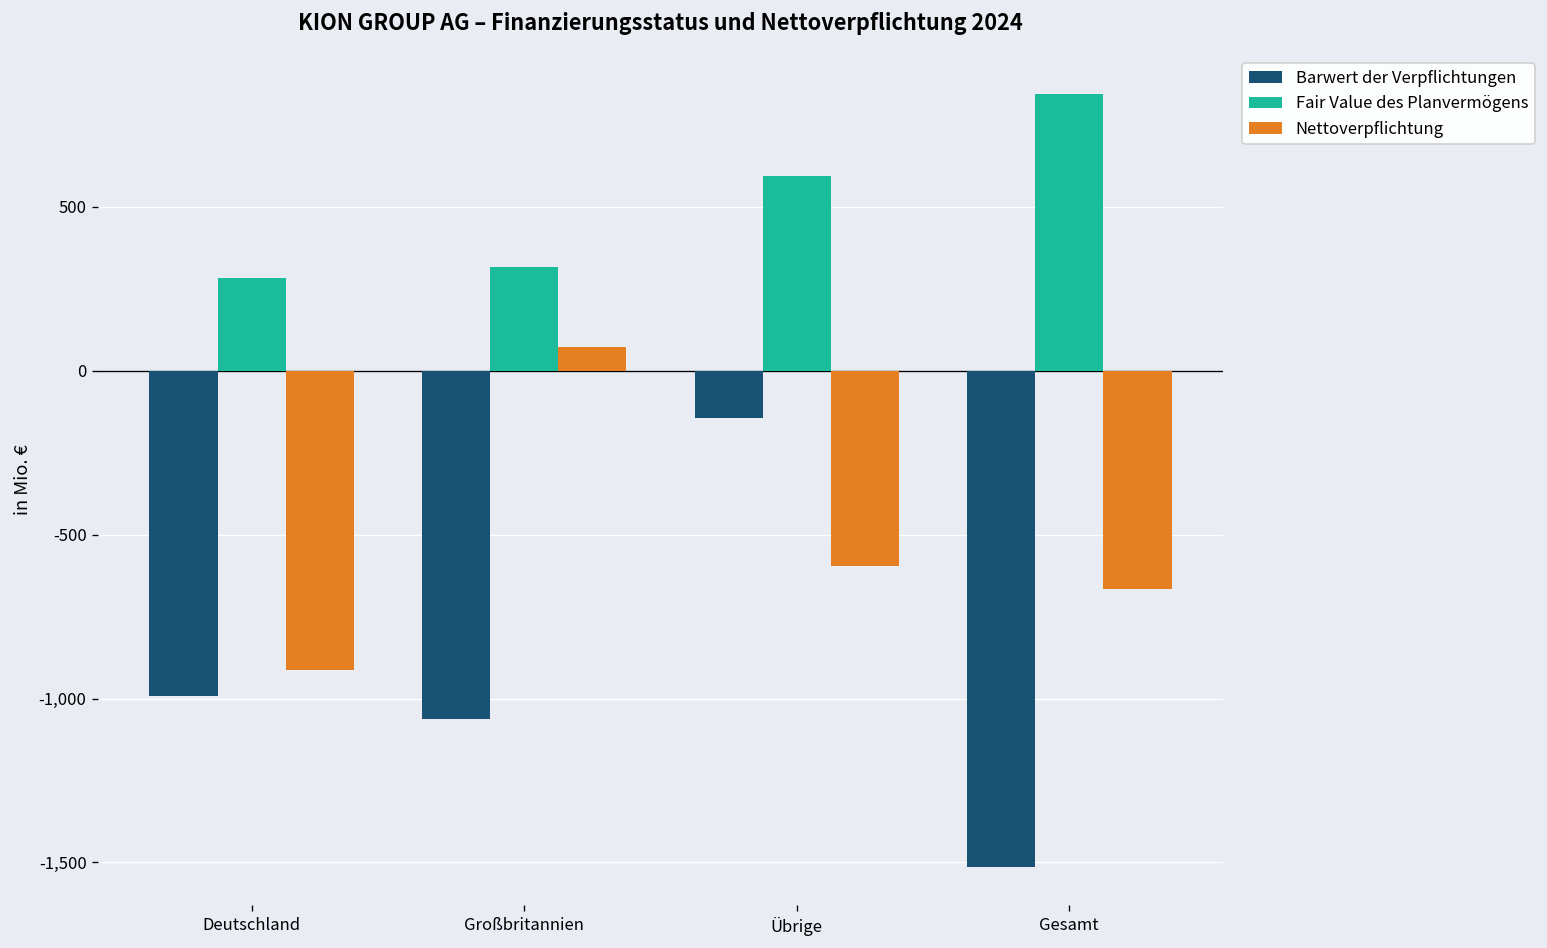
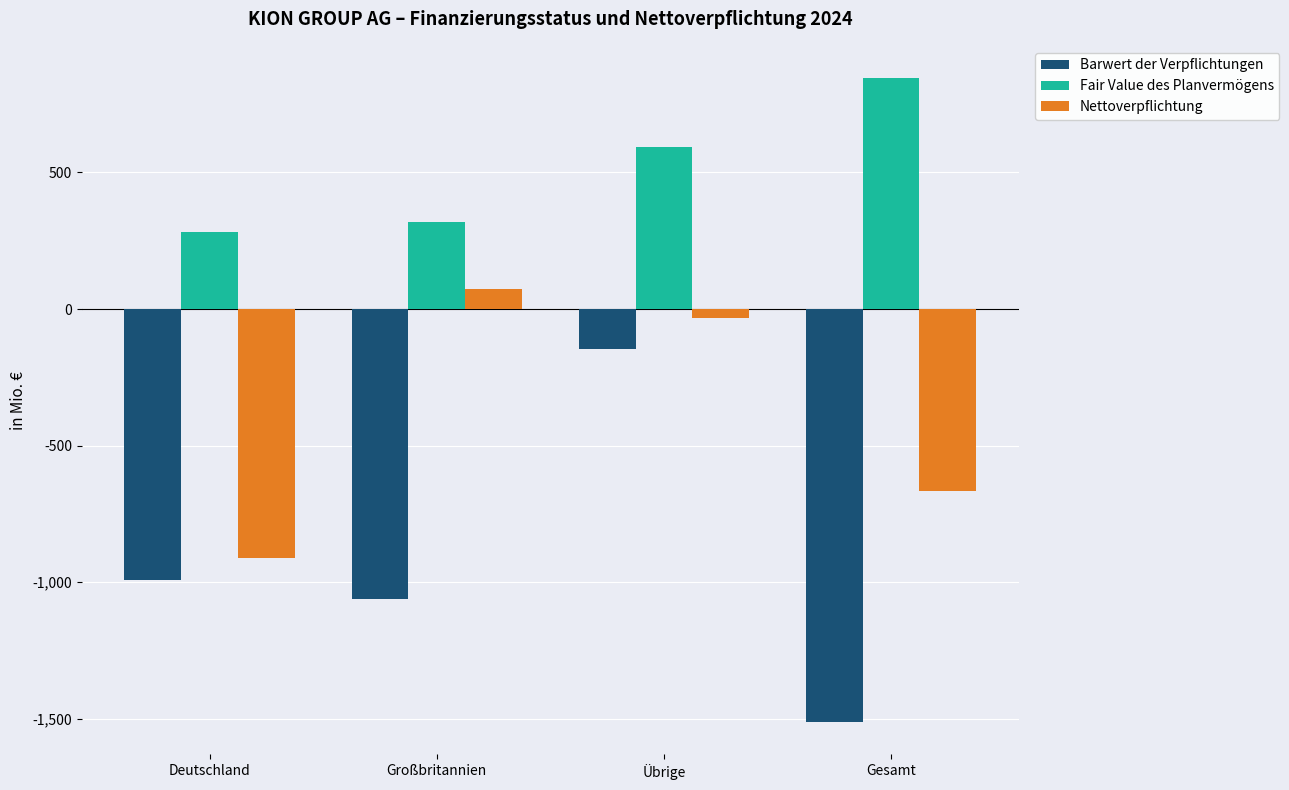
Nettoverpflichtung, Übrige: -590 -> -30
